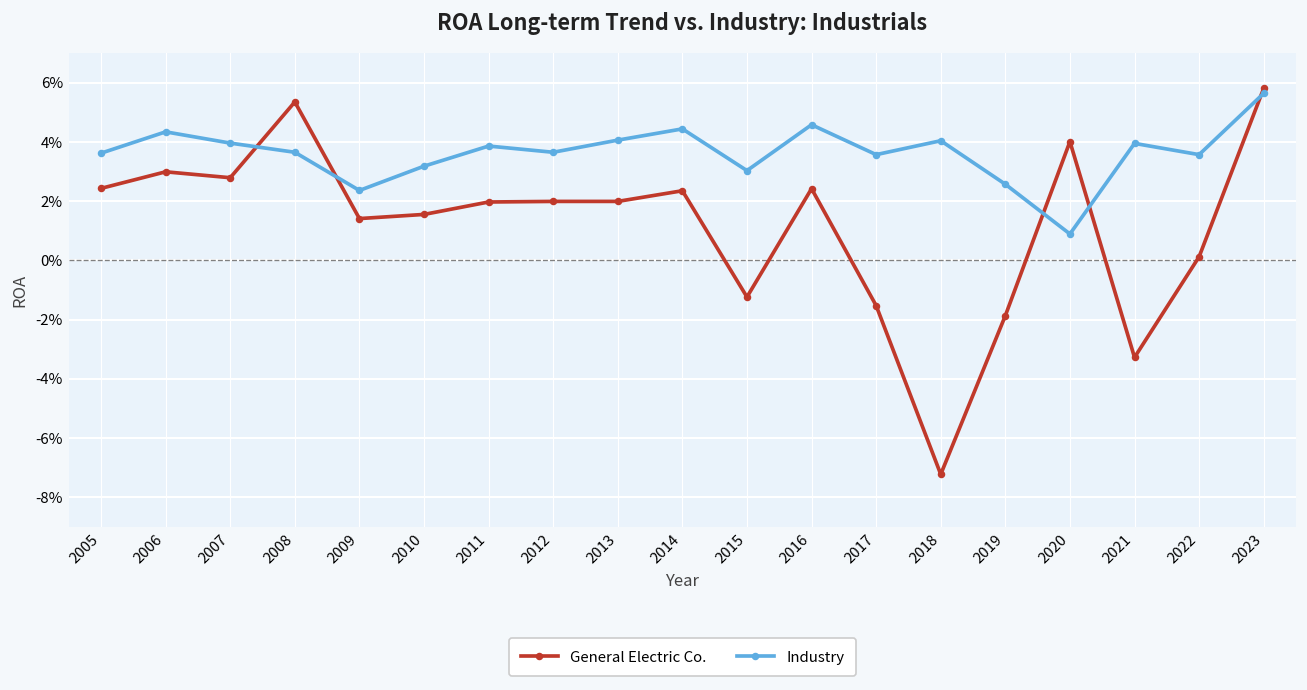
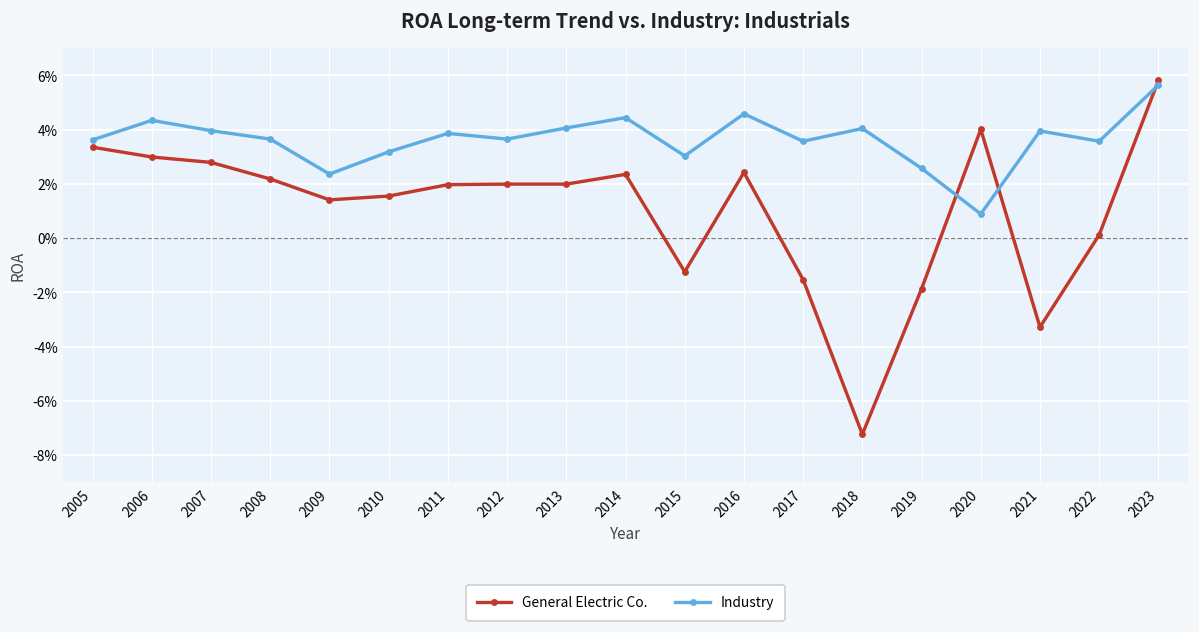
General Electric Co., 2005: 2.4% -> 3.4%
General Electric Co., 2008: 5.4% -> 2.2%
